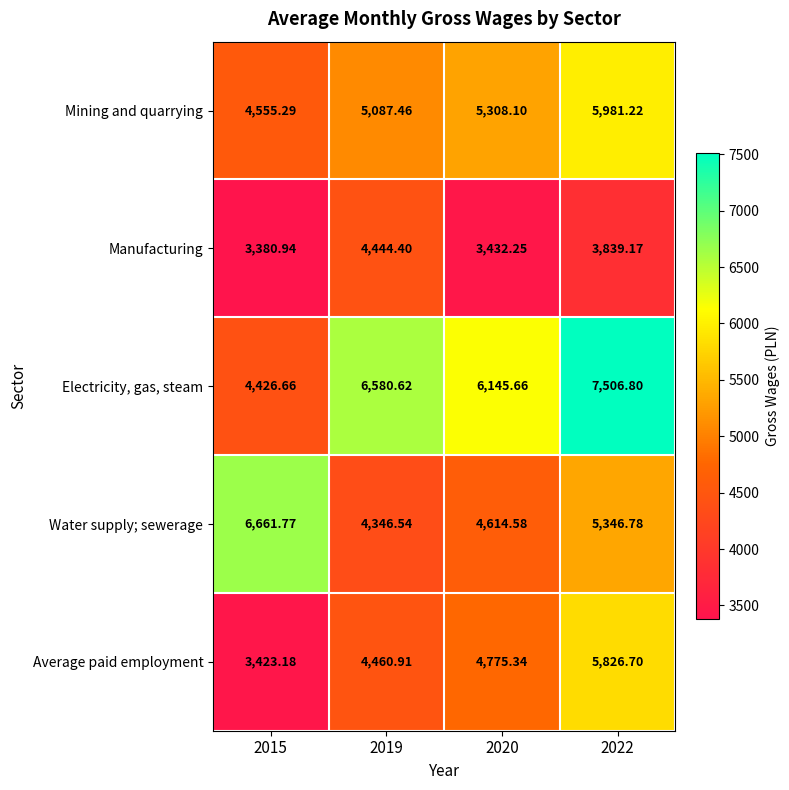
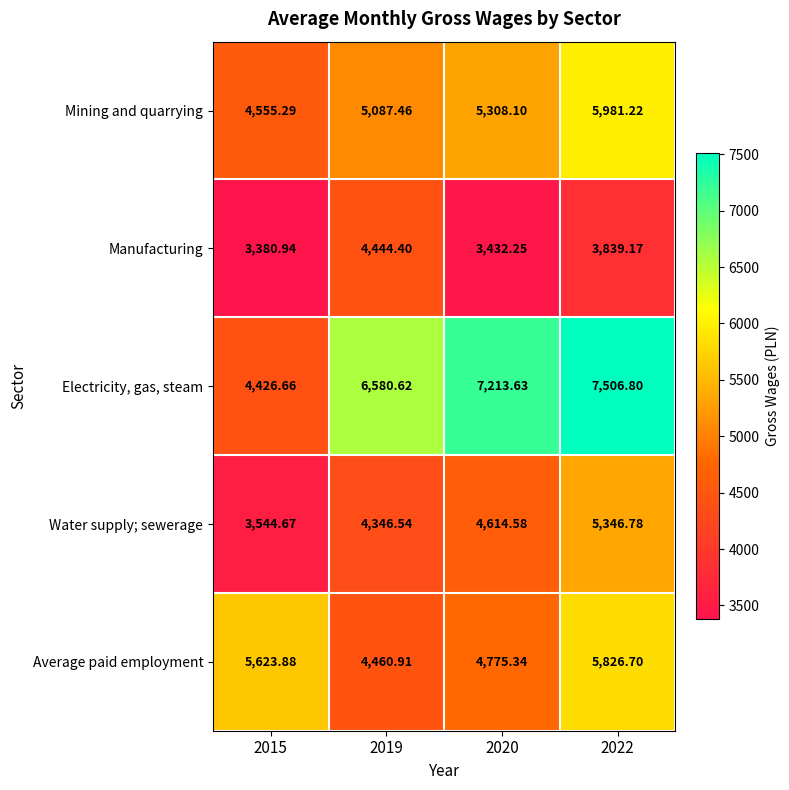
Electricity, gas, steam, 2020: 6,145.66 -> 7,213.63
Water supply; sewerage, 2015: 6,661.77 -> 3,544.67
Average paid employment, 2015: 3,423.18 -> 5,623.88
